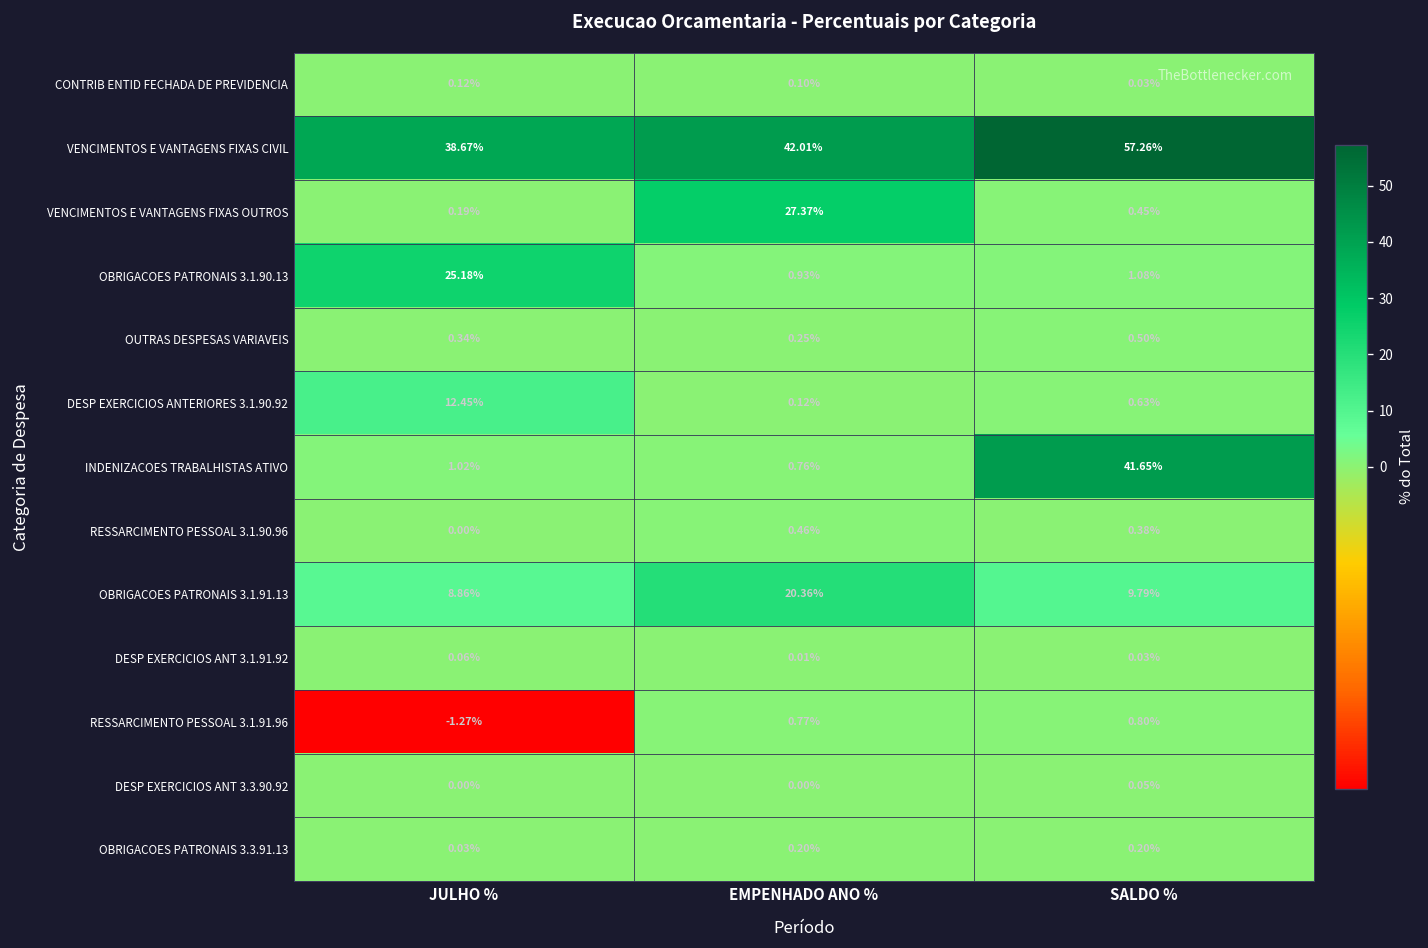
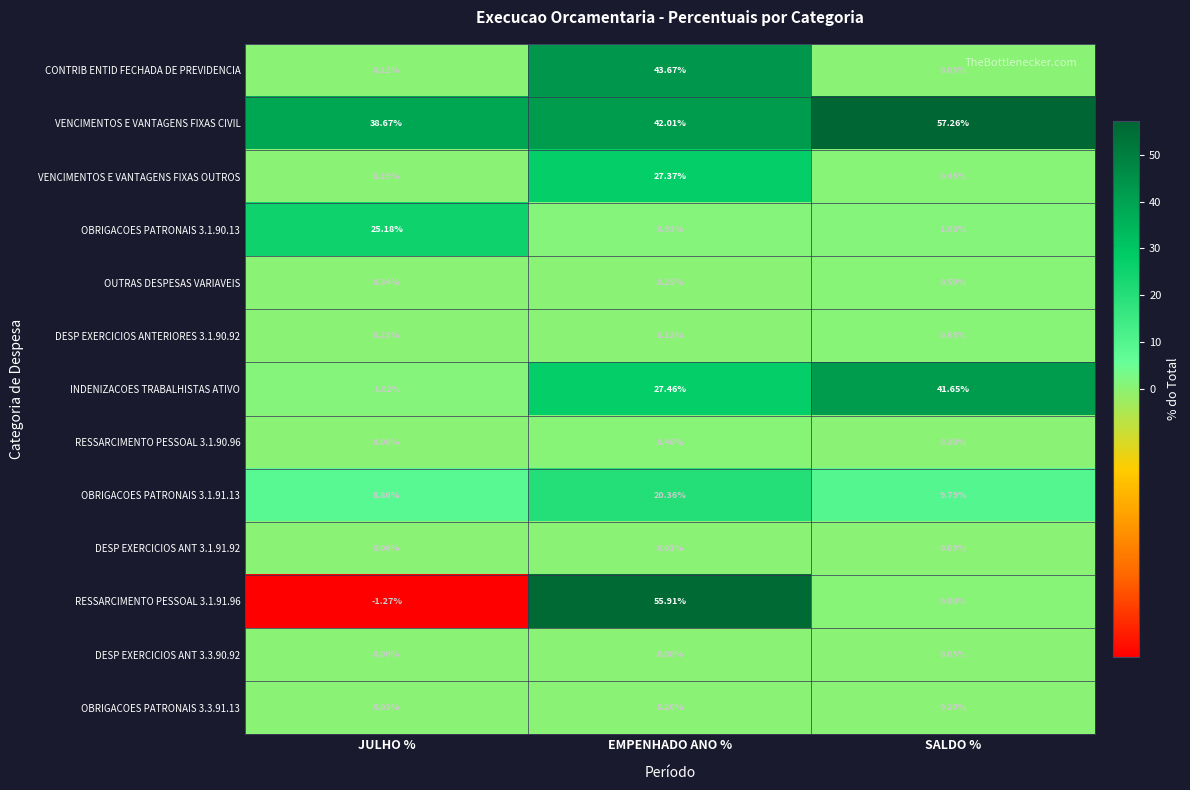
CONTRIB ENTID FECHADA DE PREVIDENCIA, EMPENHADO ANO %: 0.10% -> 43.67%
DESP EXERCICIOS ANTERIORES 3.1.90.92, JULHO %: 12.45% -> 0.23%
INDENIZACOES TRABALHISTAS ATIVO, EMPENHADO ANO %: 0.76% -> 27.46%
RESSARCIMENTO PESSOAL 3.1.91.96, EMPENHADO ANO %: 0.77% -> 55.91%
